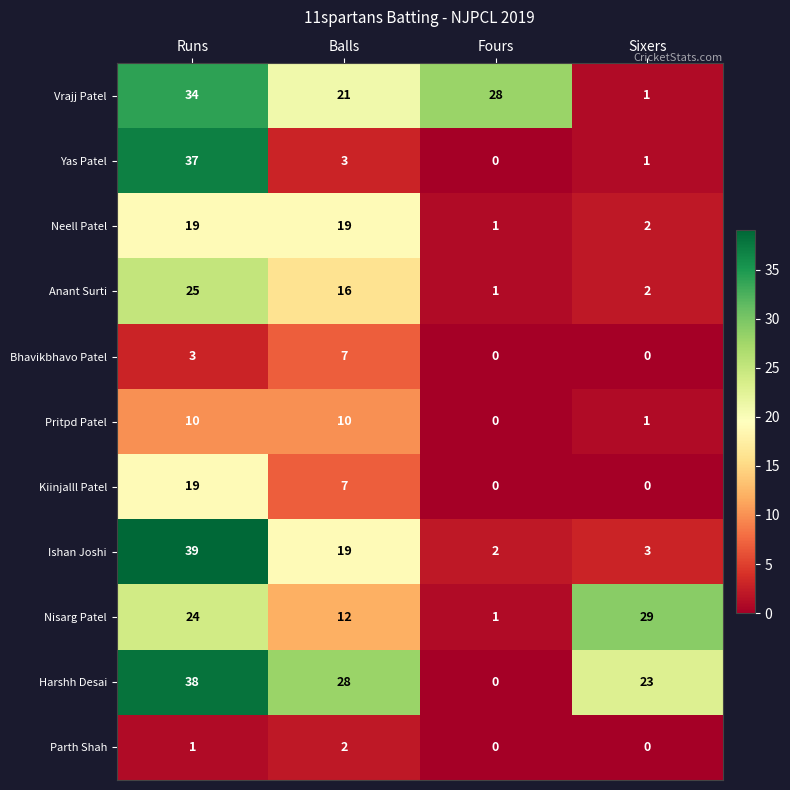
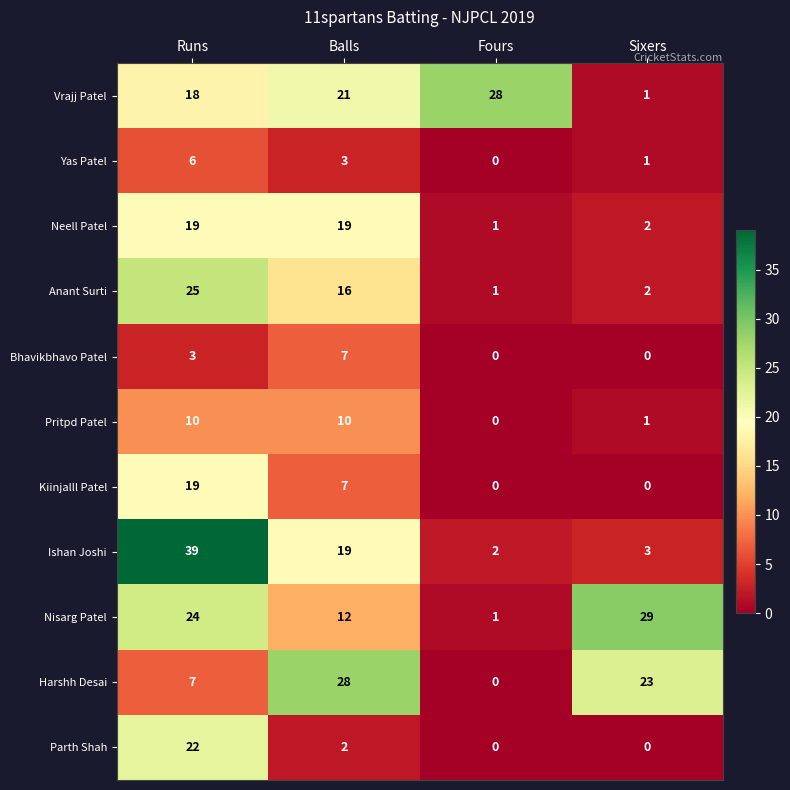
Vrajj Patel, Runs: 34 -> 18
Yas Patel, Runs: 37 -> 6
Harshh Desai, Runs: 38 -> 7
Parth Shah, Runs: 1 -> 22
